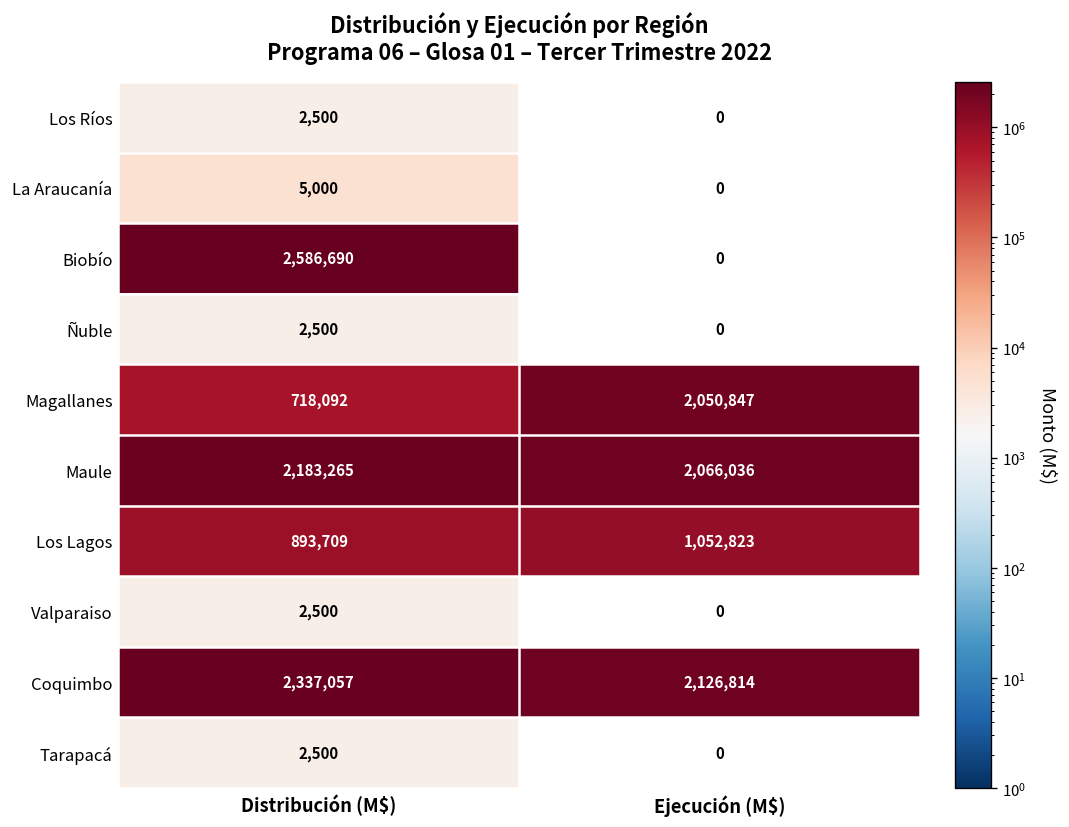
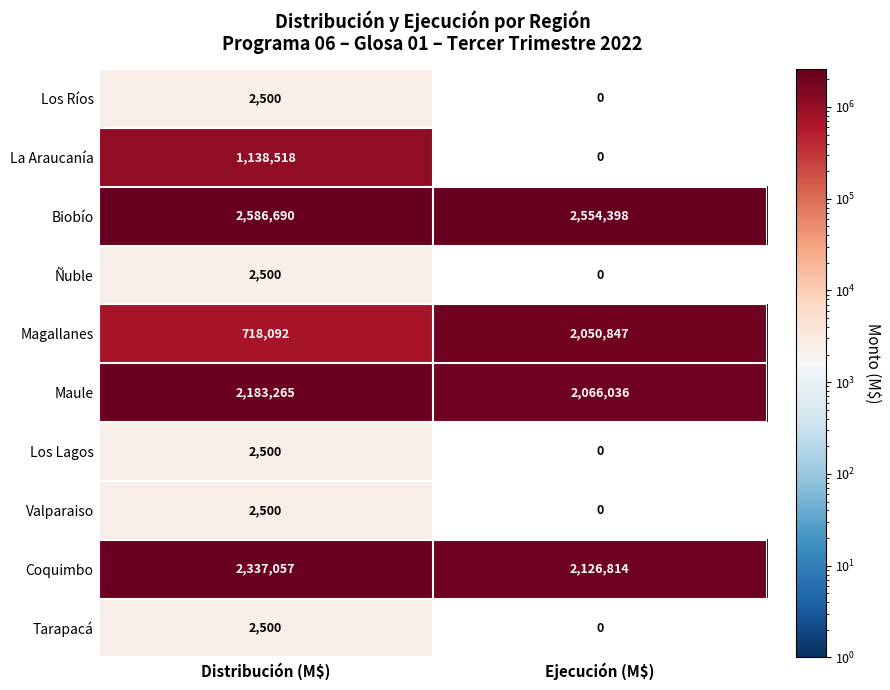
La Araucanía, Distribución (M$): 5,000 -> 1,138,518
Biobío, Ejecución (M$): 0 -> 2,554,398
Los Lagos, Distribución (M$): 893,709 -> 2,500
Los Lagos, Ejecución (M$): 1,052,823 -> 0
